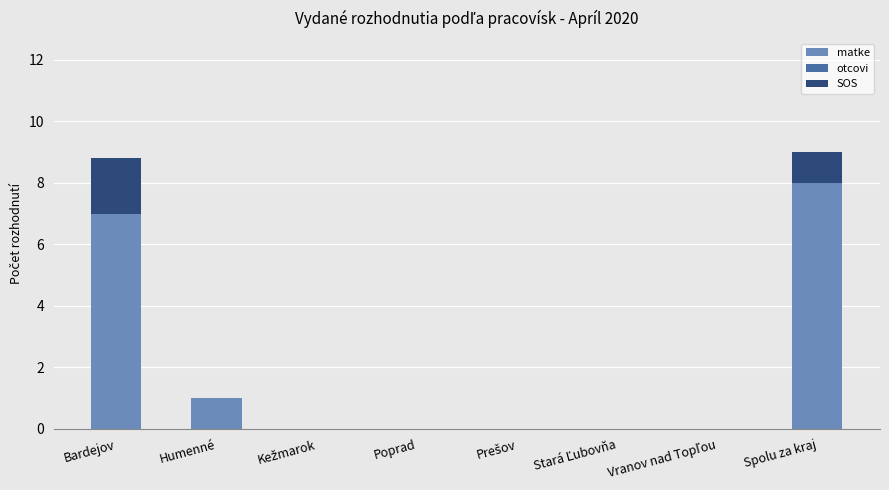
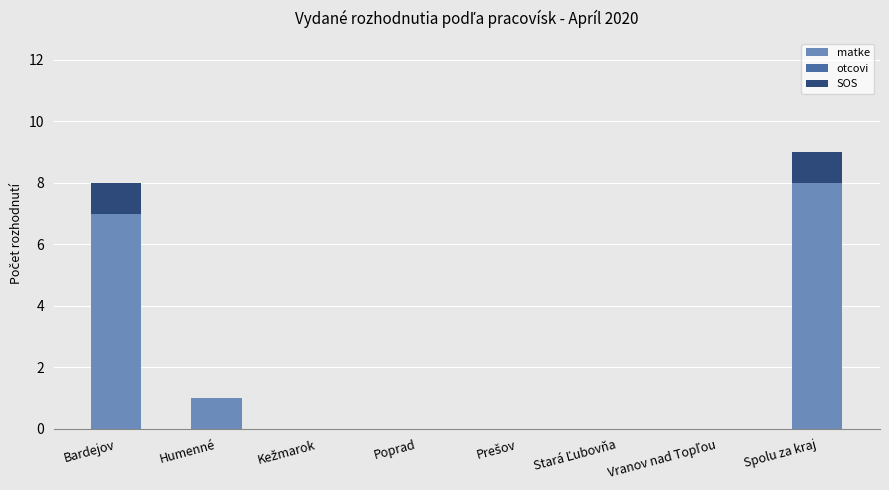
SOS, Bardejov: 1.8 -> 1.0
